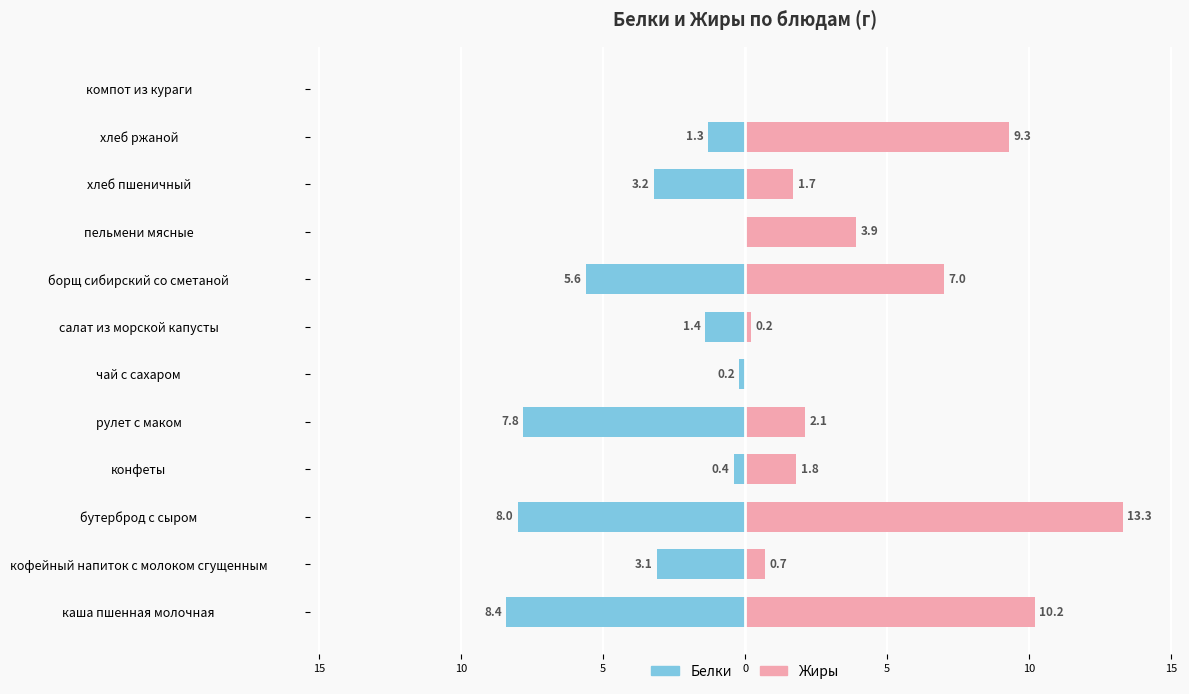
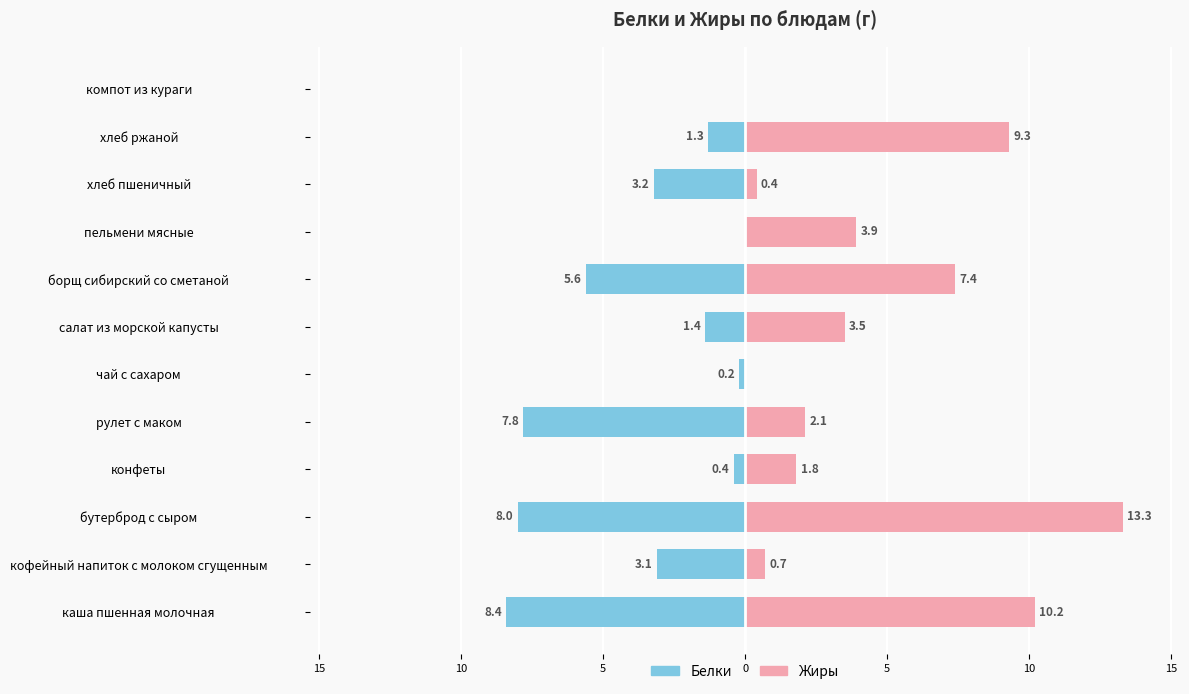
Жиры, хлеб пшеничный: 1.7 -> 0.4
Жиры, борщ сибирский со сметаной: 7.0 -> 7.4
Жиры, салат из морской капусты: 0.2 -> 3.5
